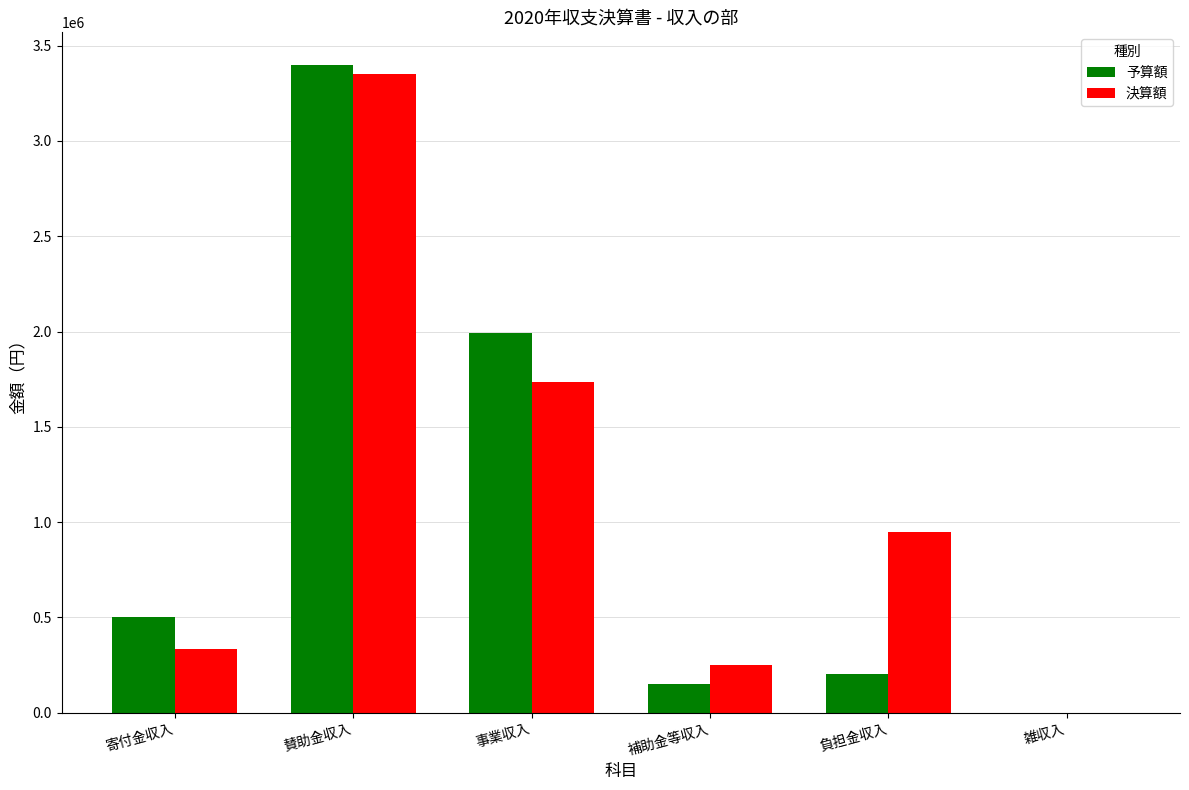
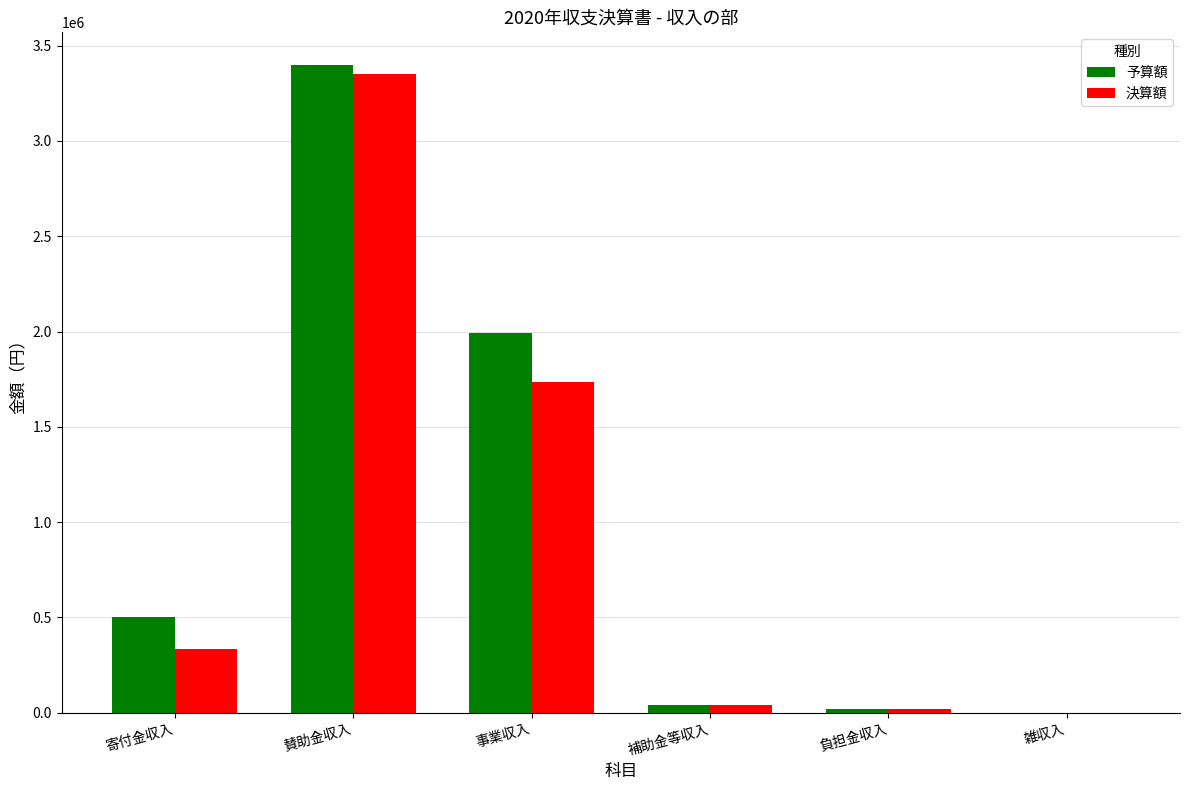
予算額, 補助金等収入: 150000 -> 40000
決算額, 補助金等収入: 250000 -> 40000
予算額, 負担金収入: 200000 -> 20000
決算額, 負担金収入: 950000 -> 20000
